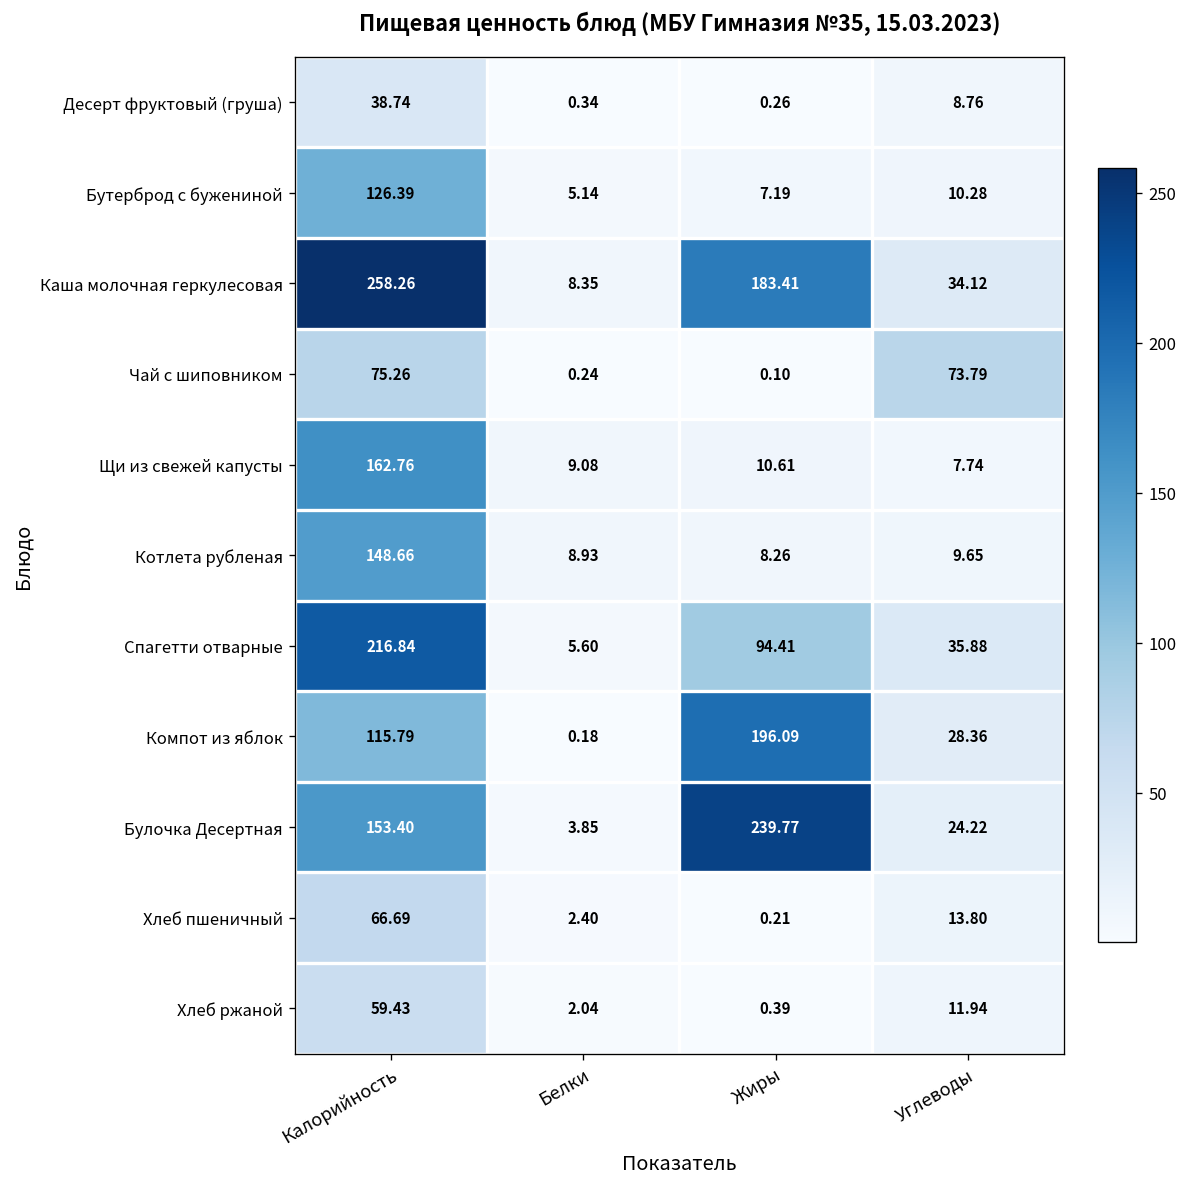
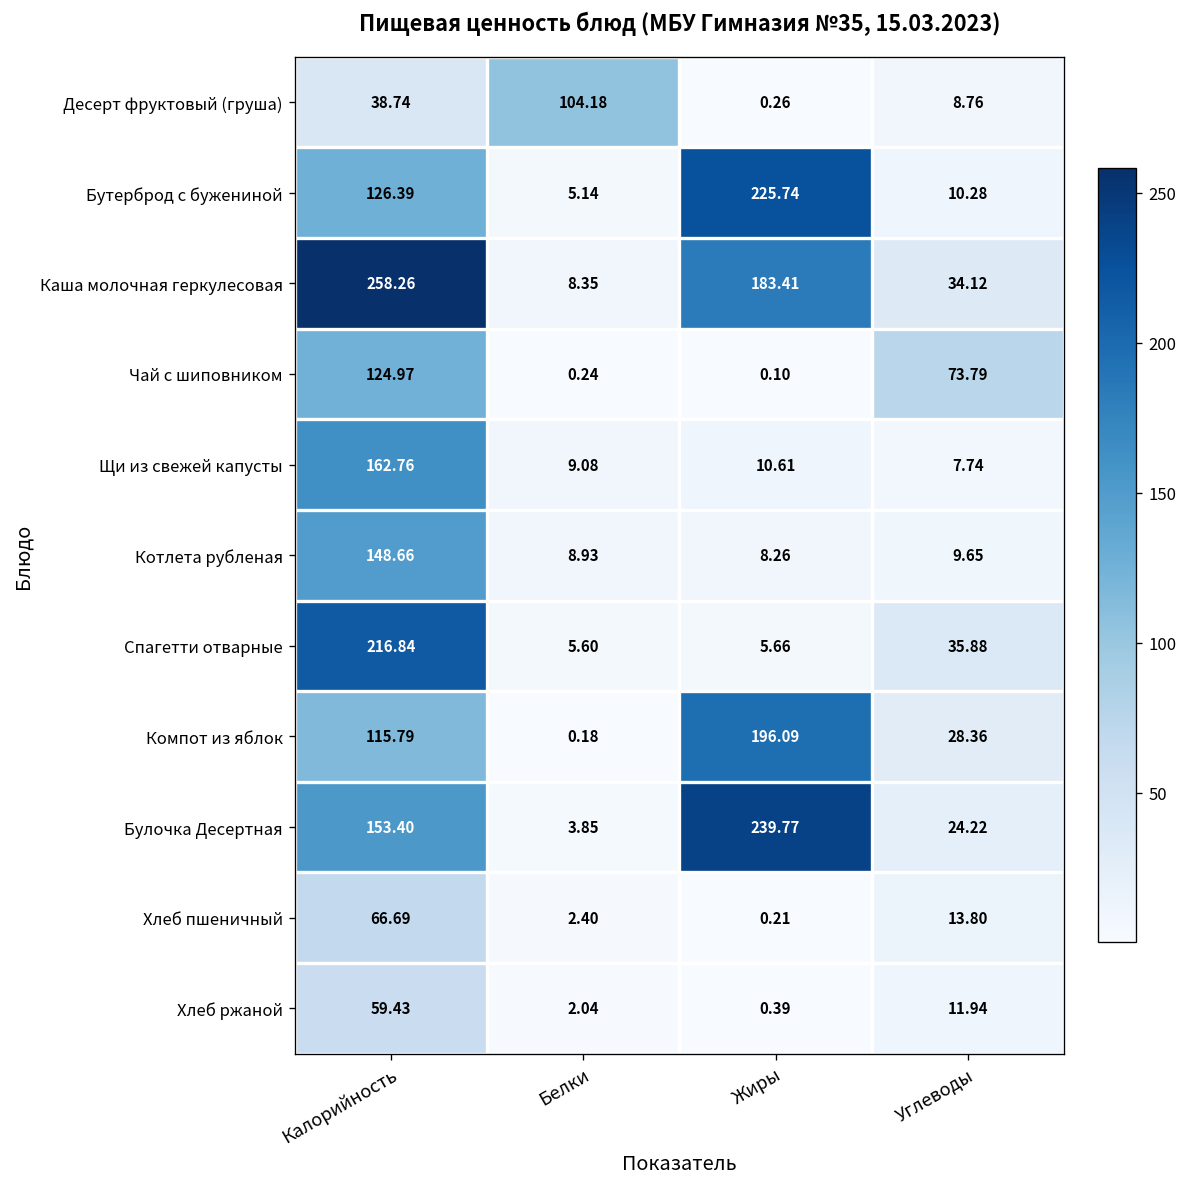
Десерт фруктовый (груша), Белки: 0.34 -> 104.18
Бутерброд с бужениной, Жиры: 7.19 -> 225.74
Чай с шиповником, Калорийность: 75.26 -> 124.97
Спагетти отварные, Жиры: 94.41 -> 5.66
